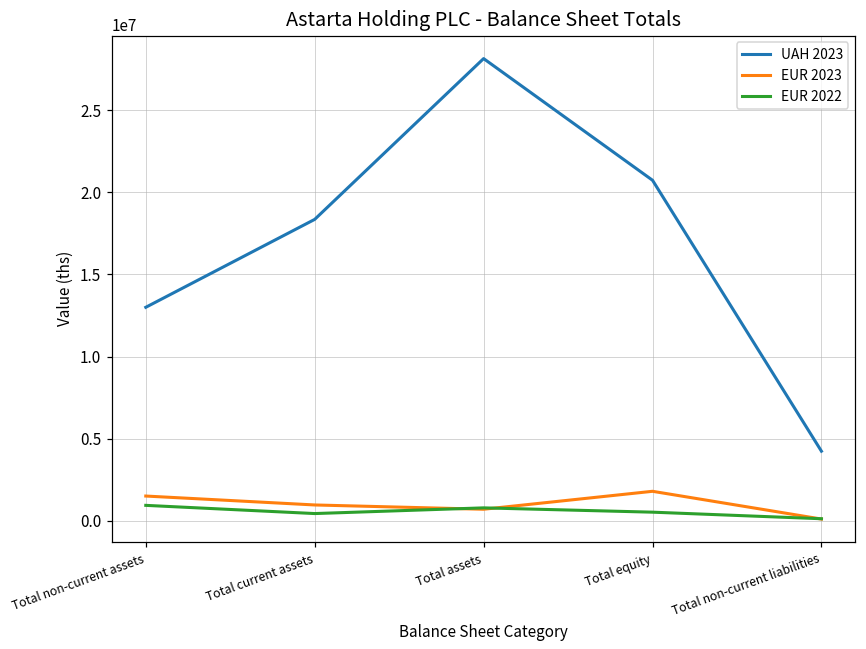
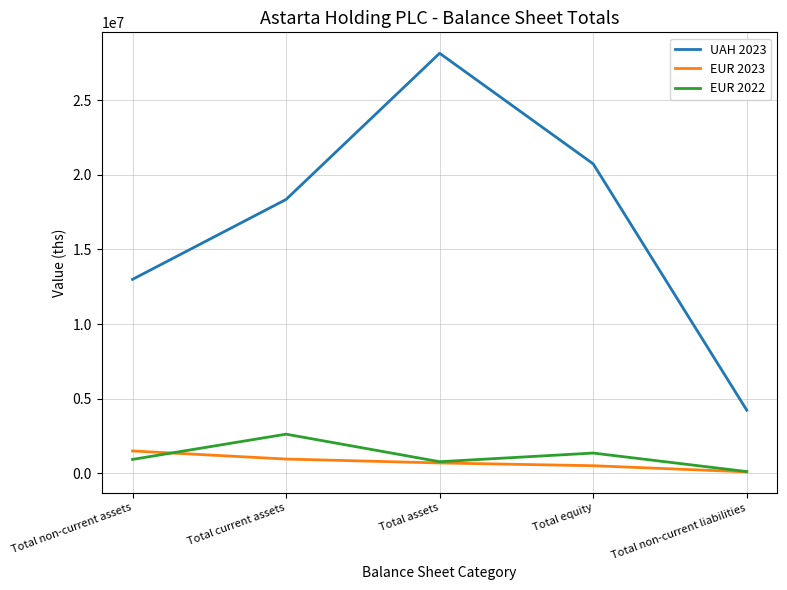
EUR 2022, Total current assets: 400000 -> 2600000
EUR 2023, Total equity: 1800000 -> 500000
EUR 2022, Total equity: 500000 -> 1400000
